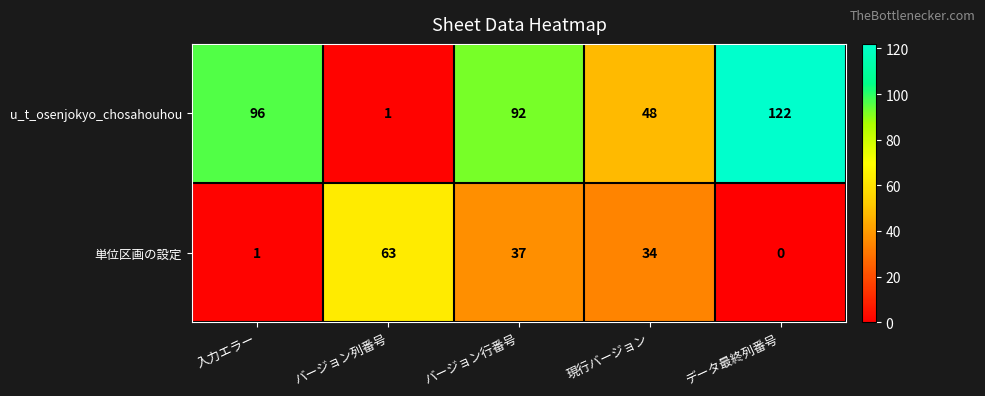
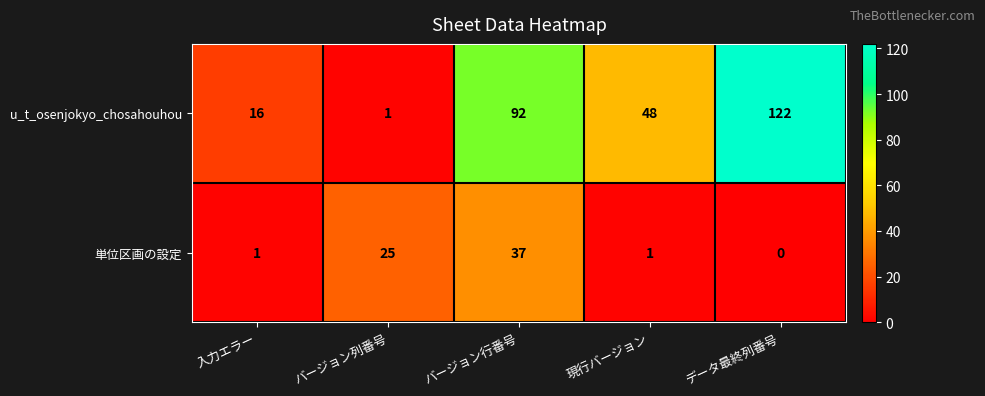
u_t_osenjokyo_chosahouhou, 入力エラー: 96 -> 16
単位区画の設定, バージョン列番号: 63 -> 25
単位区画の設定, 現行バージョン: 34 -> 1
